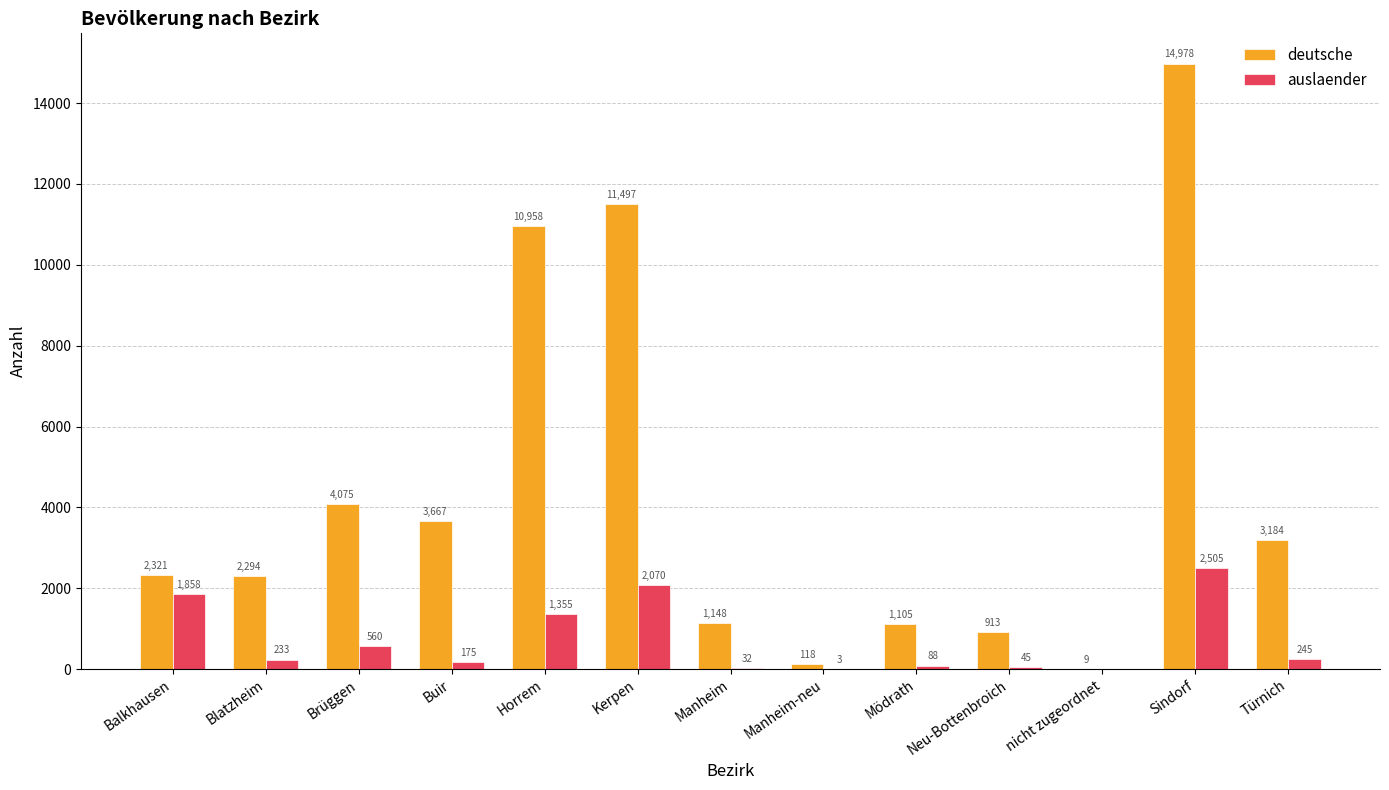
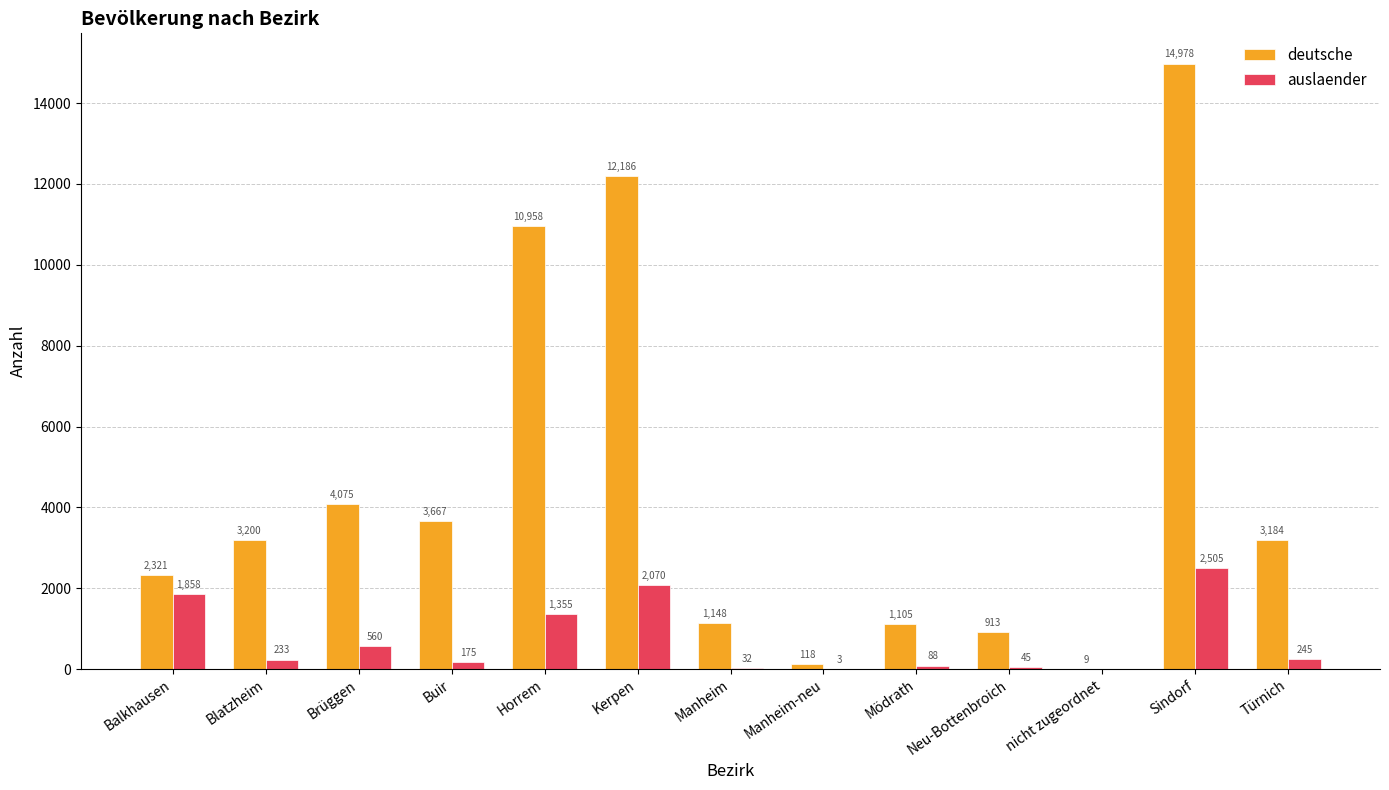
deutsche, Blatzheim: 2,294 -> 3,200
deutsche, Kerpen: 11,497 -> 12,186
